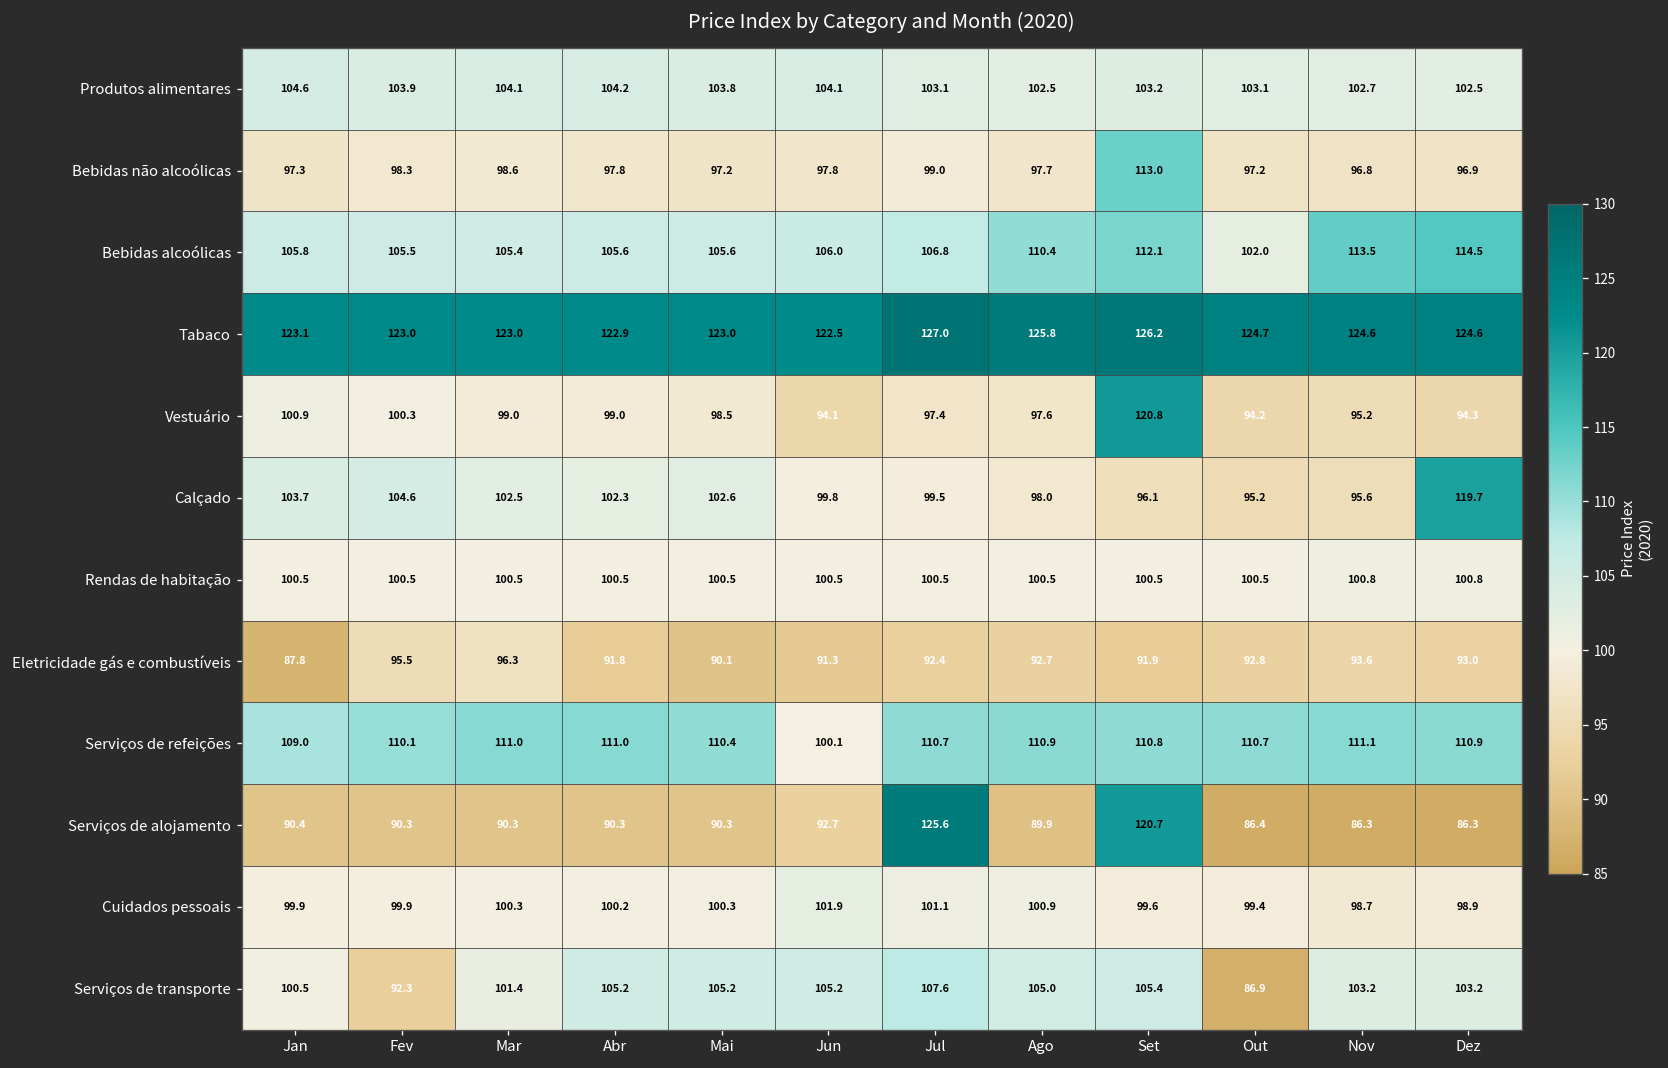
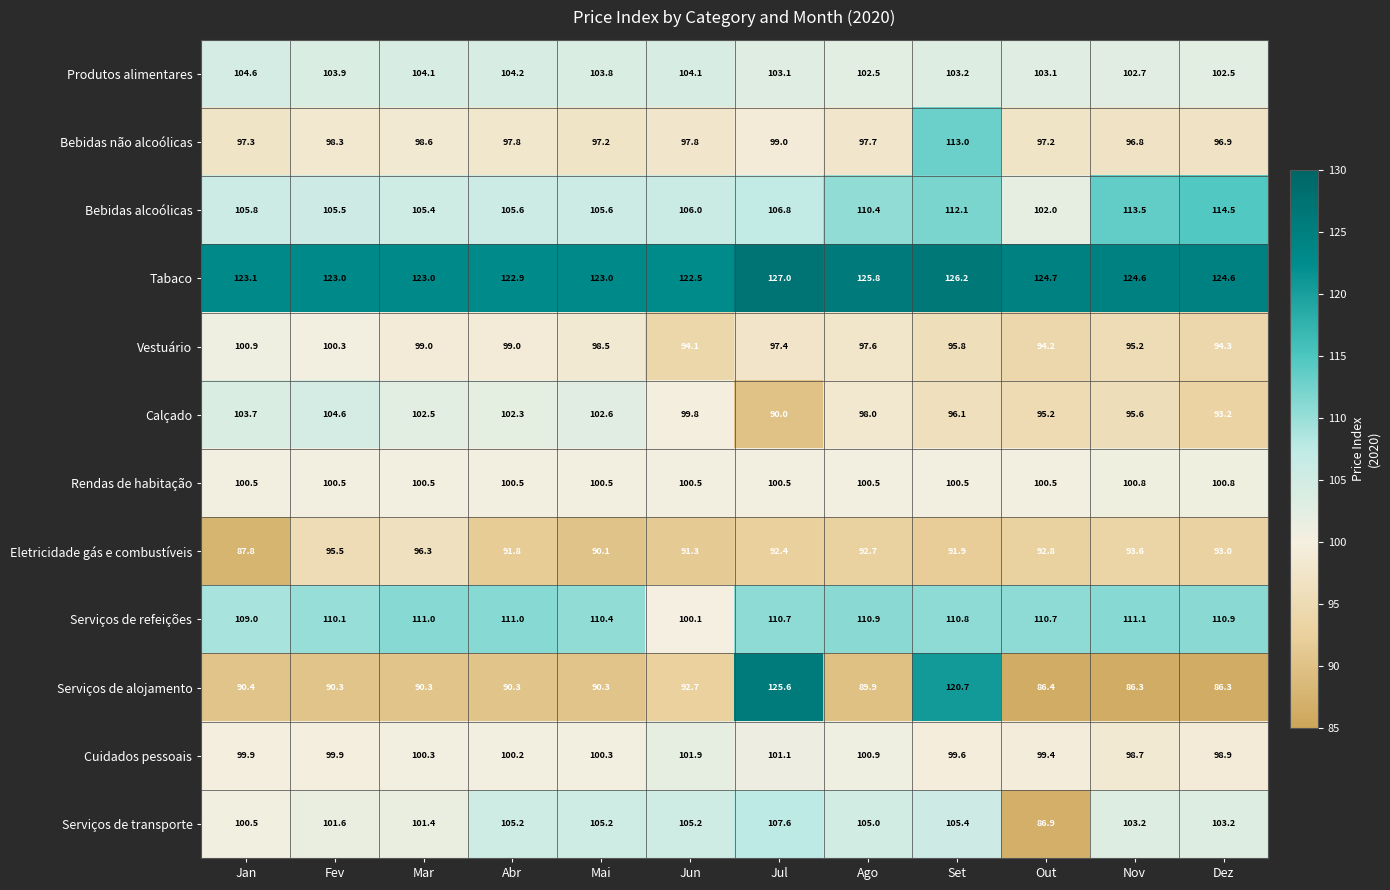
Vestuário, Set: 120.8 -> 95.8
Calçado, Jul: 99.5 -> 90.0
Calçado, Dez: 119.7 -> 93.2
Serviços de transporte, Fev: 92.3 -> 101.6
